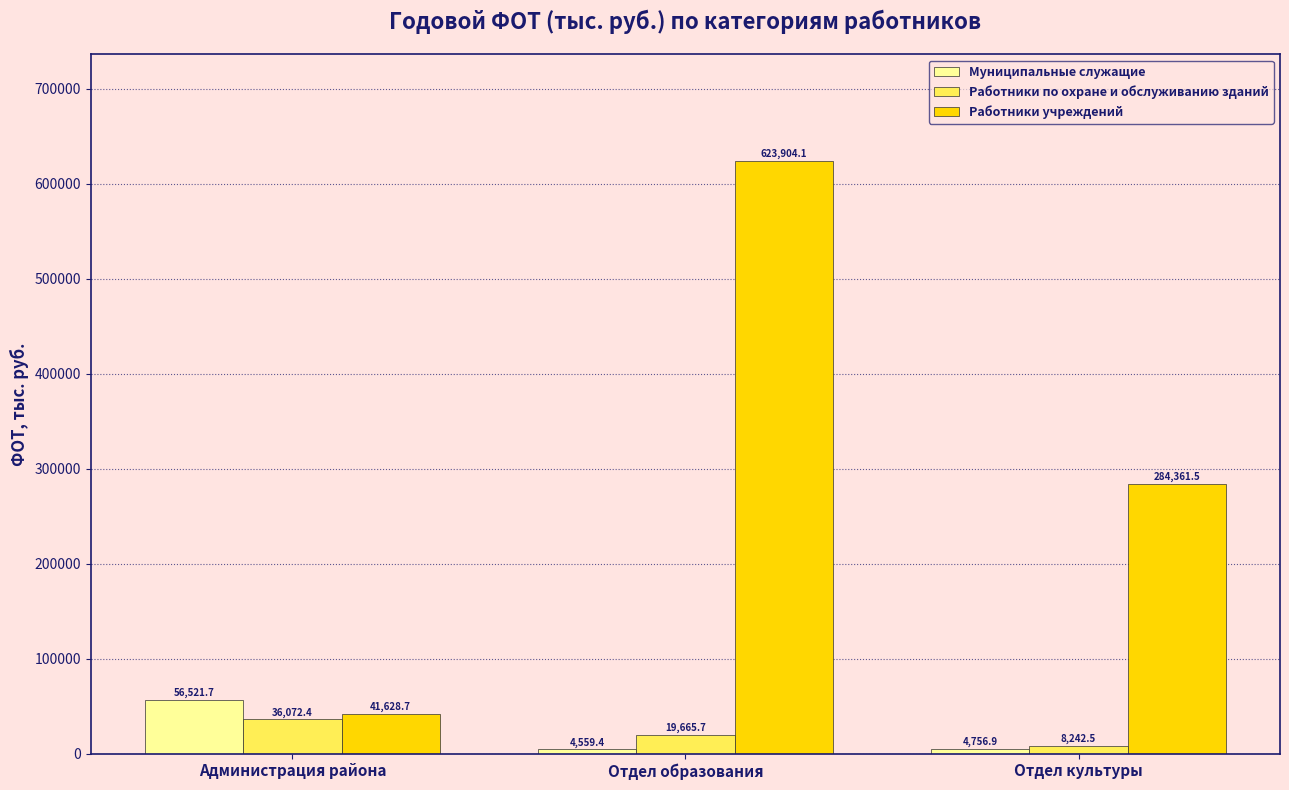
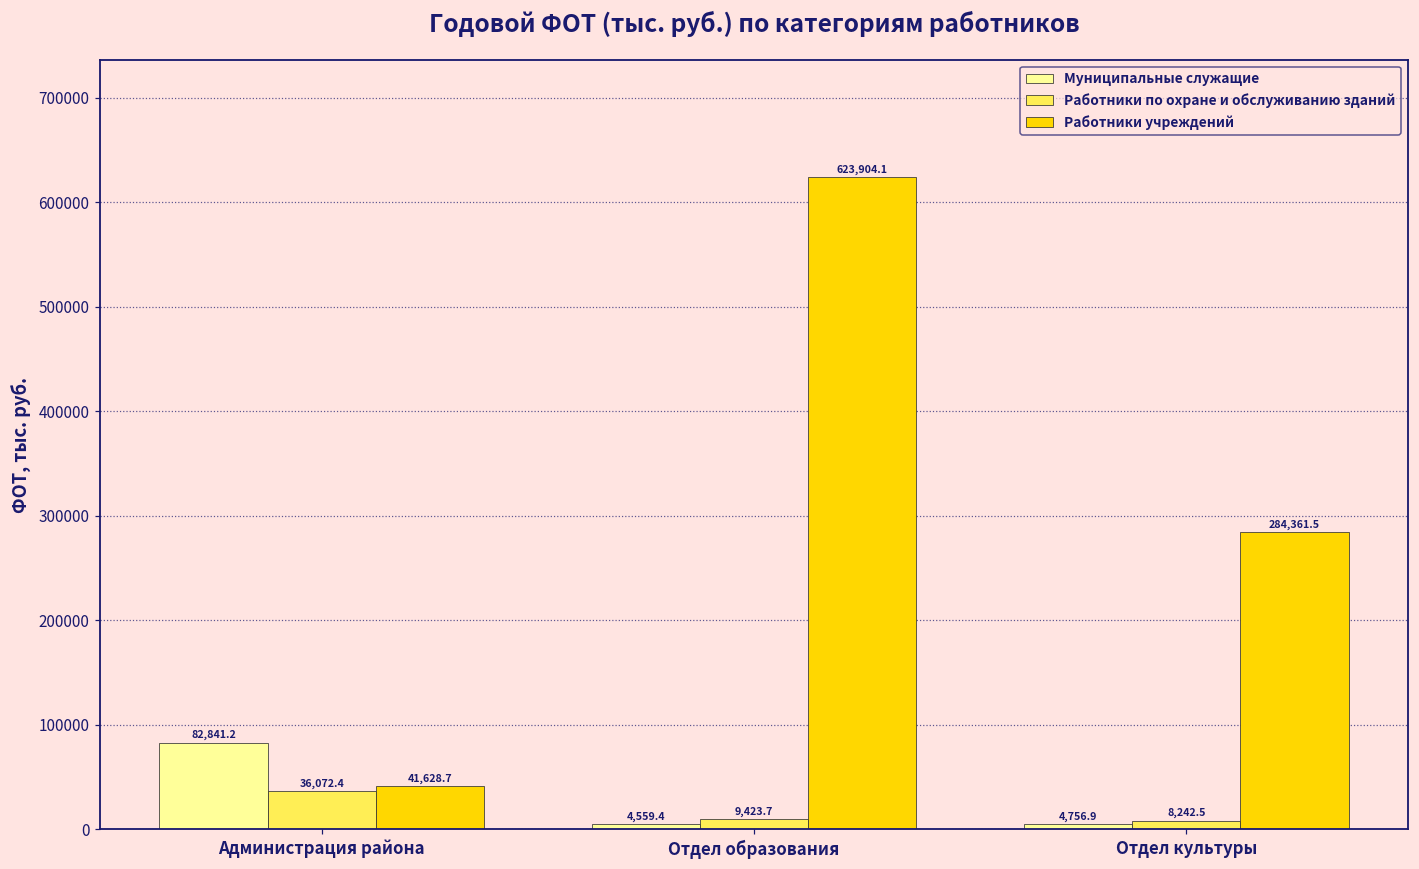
Муниципальные служащие, Администрация района: 56,521.7 -> 82,841.2
Работники по охране и обслуживанию зданий, Отдел образования: 19,665.7 -> 9,423.7
